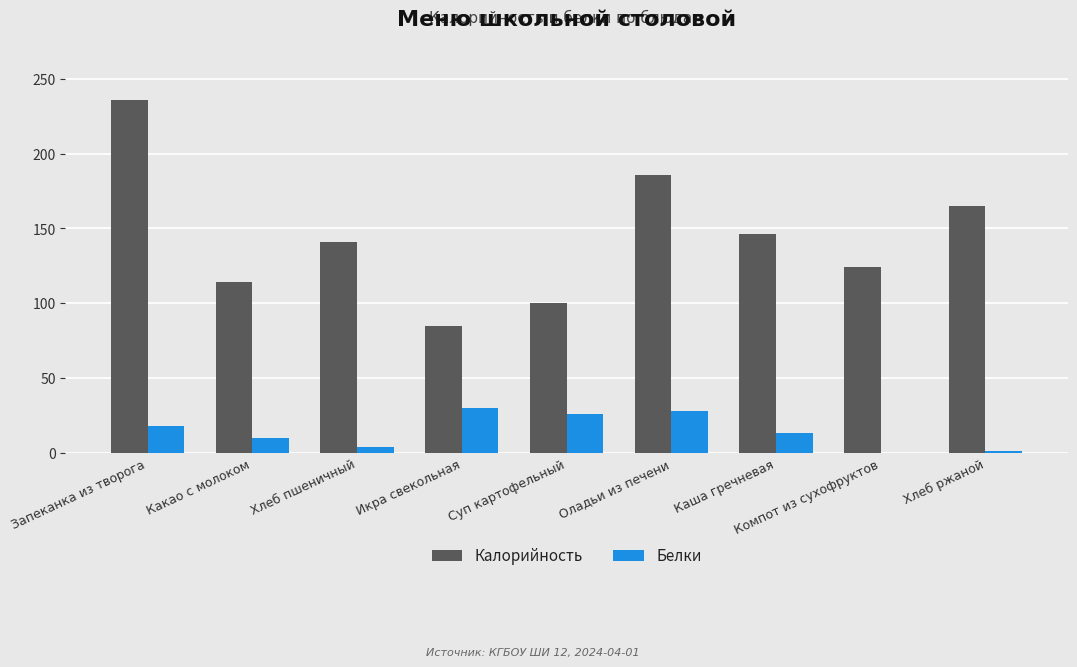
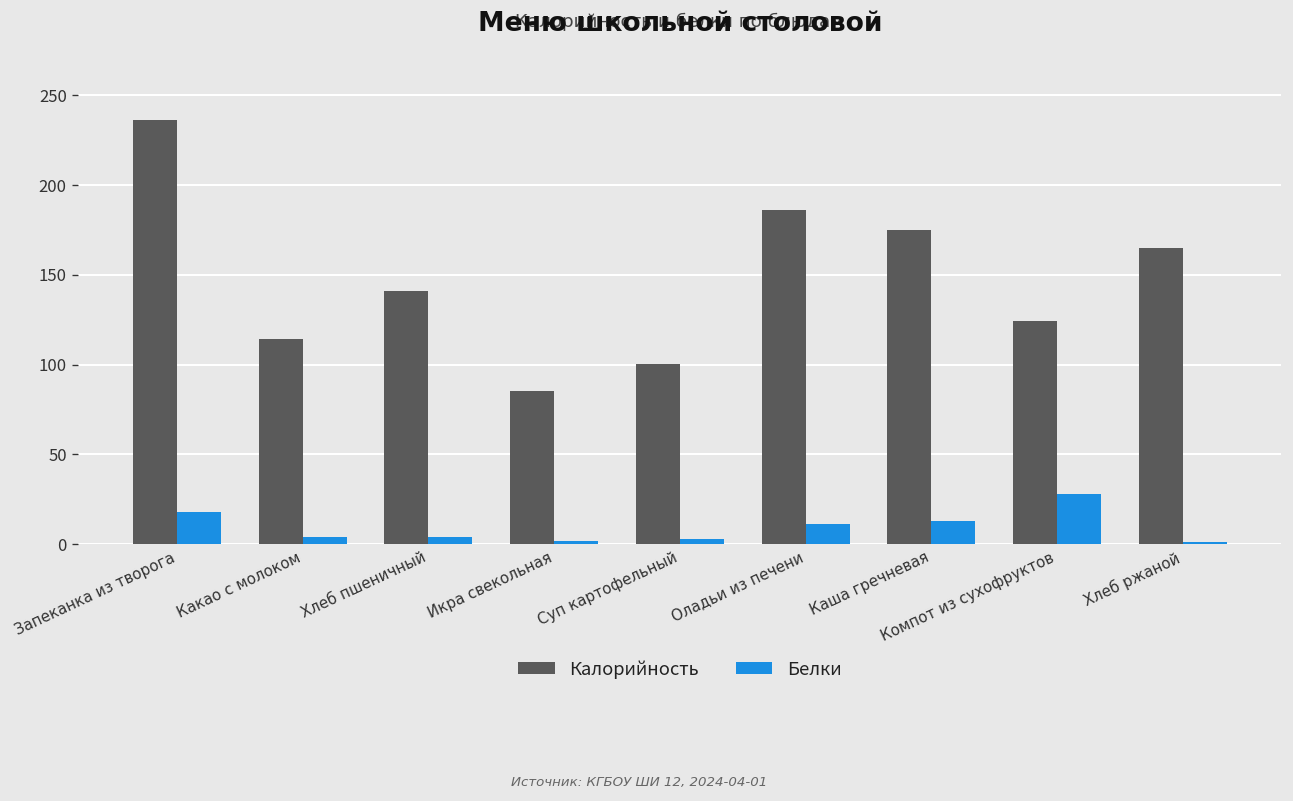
Белки, Какао с молоком: 10 -> 4
Белки, Икра свекольная: 30 -> 2
Белки, Суп картофельный: 26 -> 3
Белки, Оладьи из печени: 28 -> 11
Калорийность, Каша гречневая: 146 -> 175
Белки, Компот из сухофруктов: 0 -> 28
